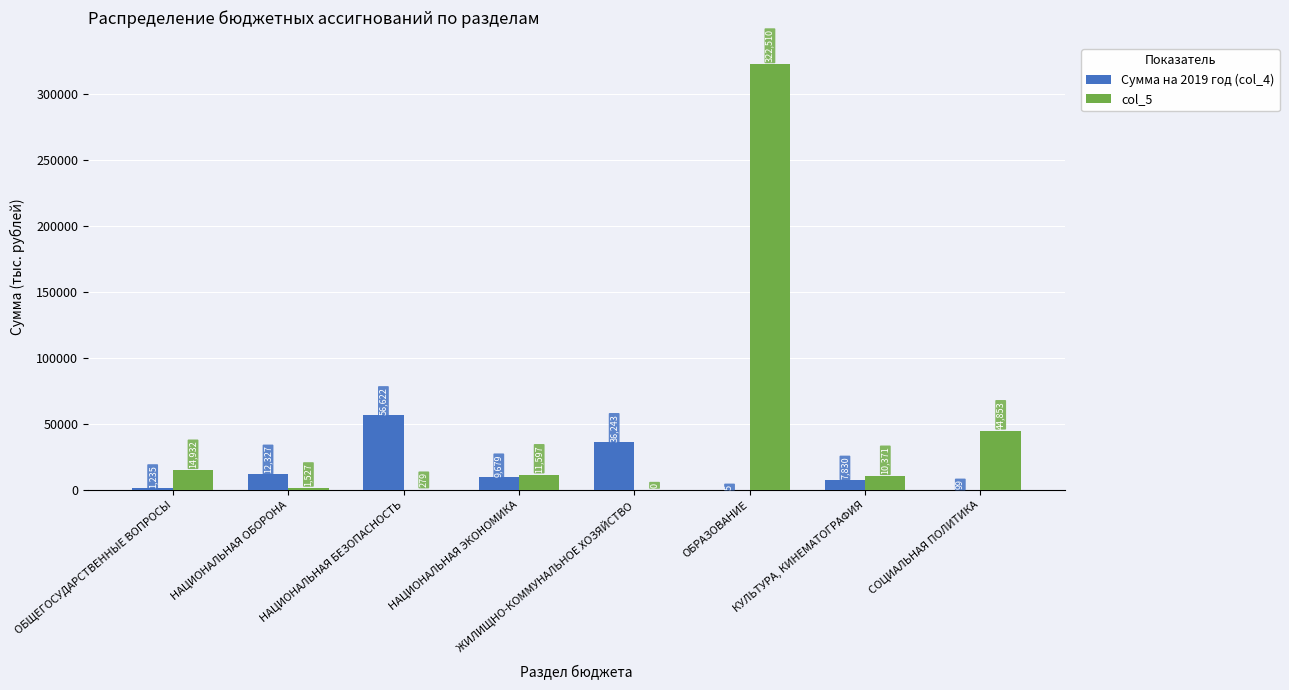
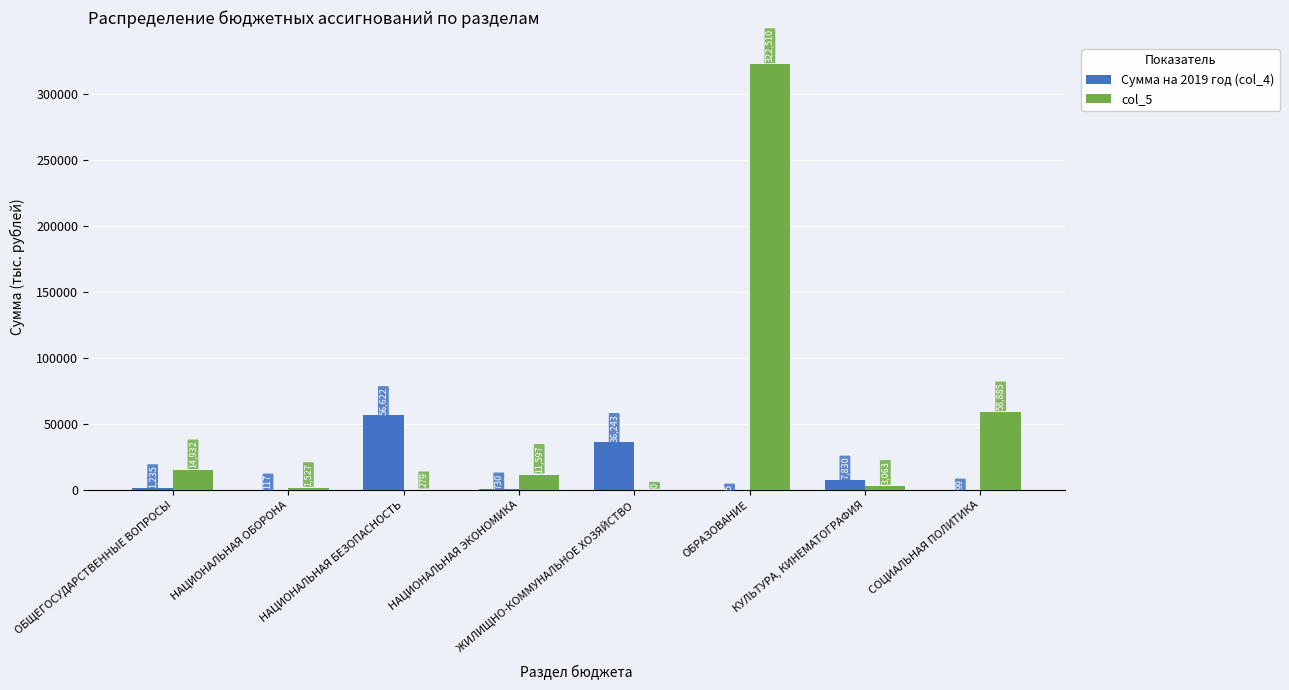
Сумма на 2019 год (col_4), НАЦИОНАЛЬНАЯ ОБОРОНА: 12,327 -> 117
Сумма на 2019 год (col_4), НАЦИОНАЛЬНАЯ ЭКОНОМИКА: 9,679 -> 730
col_5, КУЛЬТУРА, КИНЕМАТОГРАФИЯ: 10,371 -> 3,063
col_5, СОЦИАЛЬНАЯ ПОЛИТИКА: 44,853 -> 58,885
